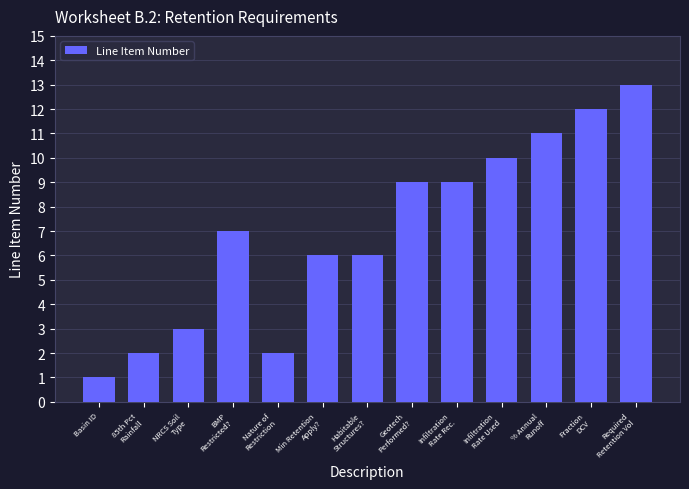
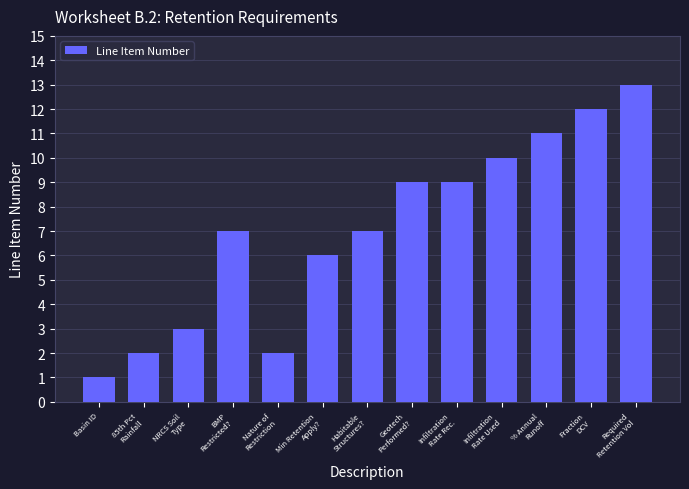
Habitable Structures?: 6 -> 7
